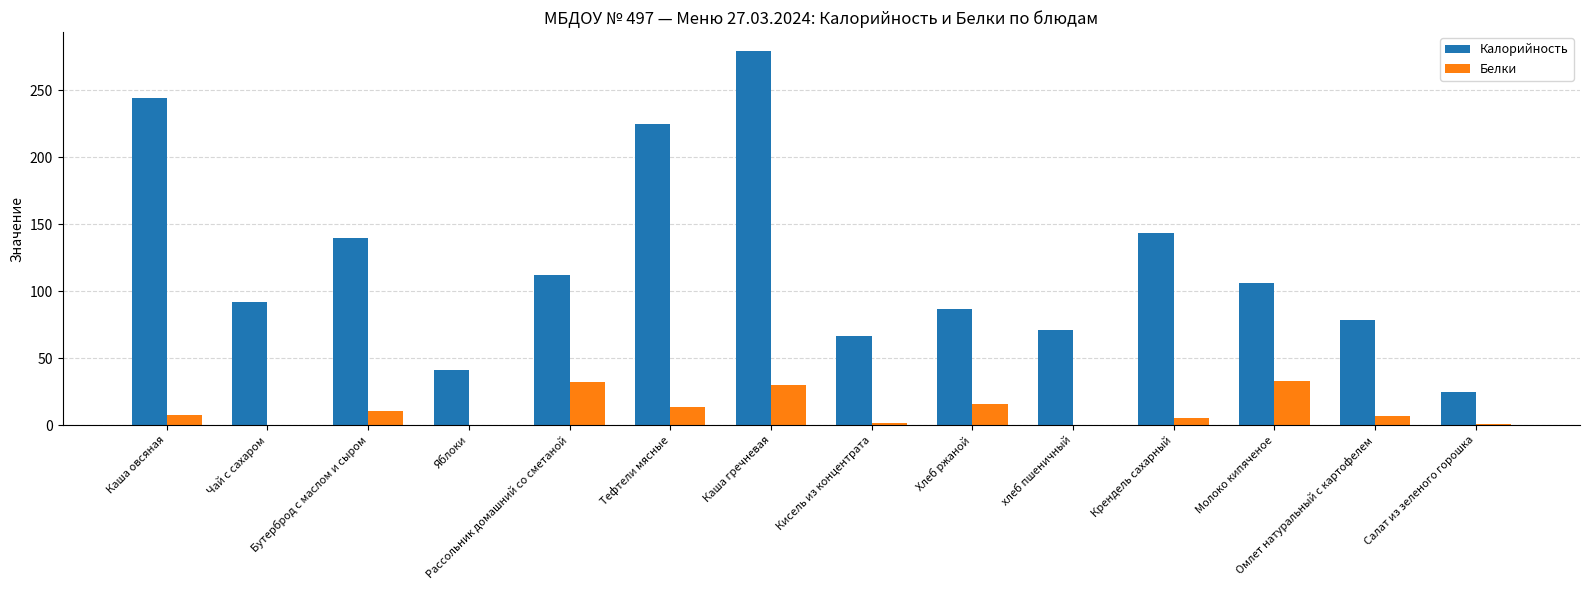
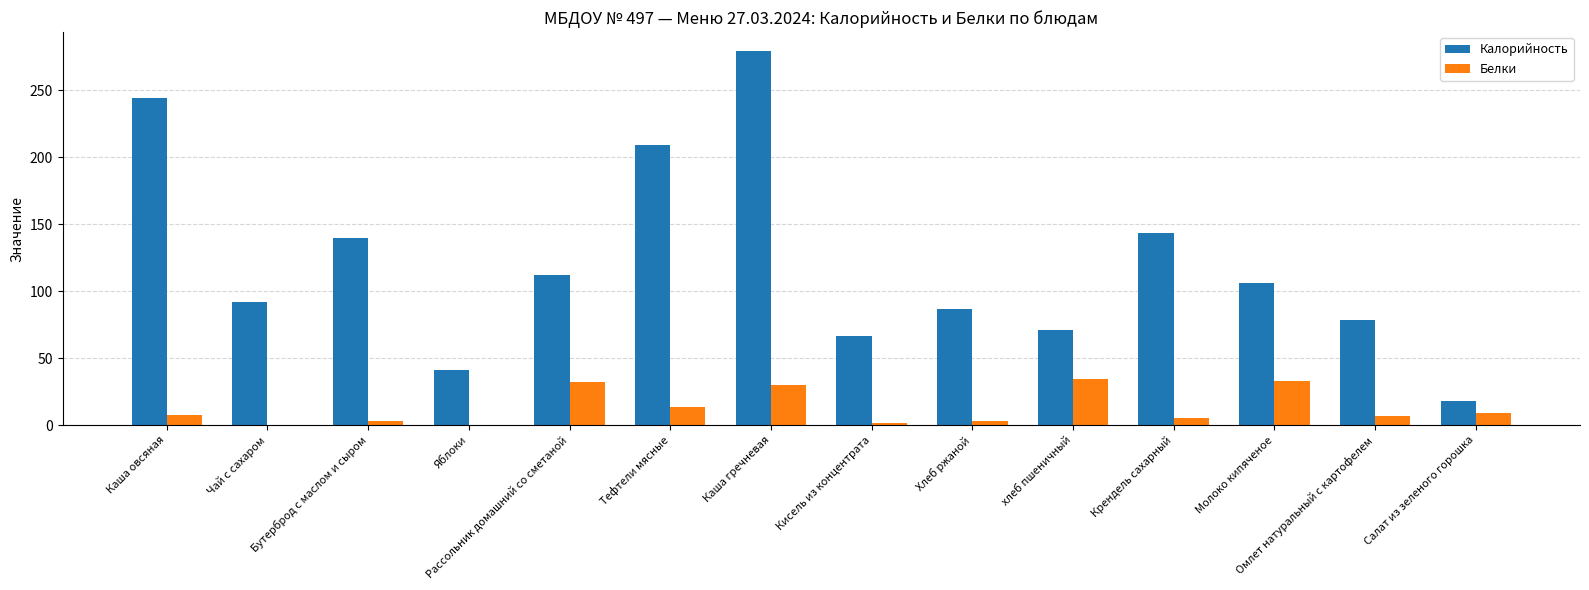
Белки, Бутерброд с маслом и сыром: 11 -> 3
Калорийность, Тефтели мясные: 225 -> 209
Белки, Хлеб ржаной: 16 -> 3
Белки, хлеб пшеничный: 0 -> 35
Калорийность, Салат из зеленого горошка: 25 -> 18
Белки, Салат из зеленого горошка: 1 -> 9
